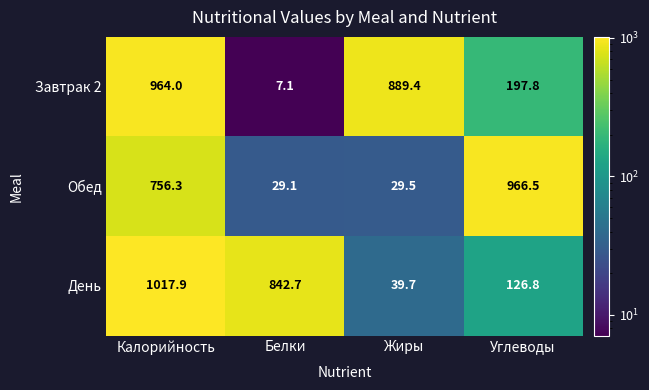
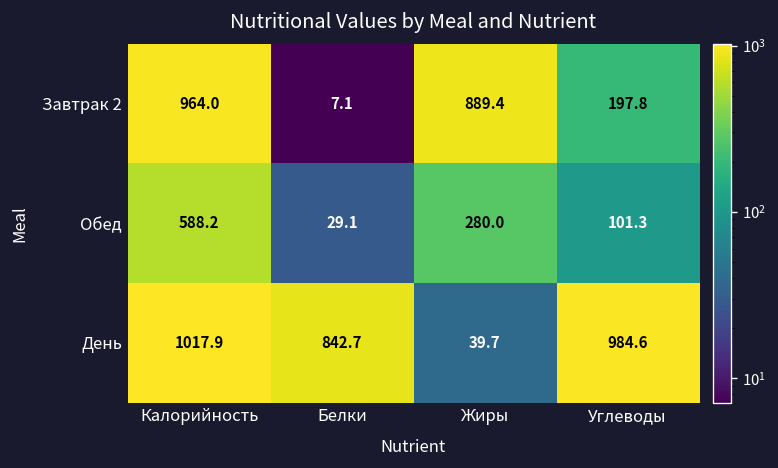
Обед, Калорийность: 756.3 -> 588.2
Обед, Жиры: 29.5 -> 280.0
Обед, Углеводы: 966.5 -> 101.3
День, Углеводы: 126.8 -> 984.6
